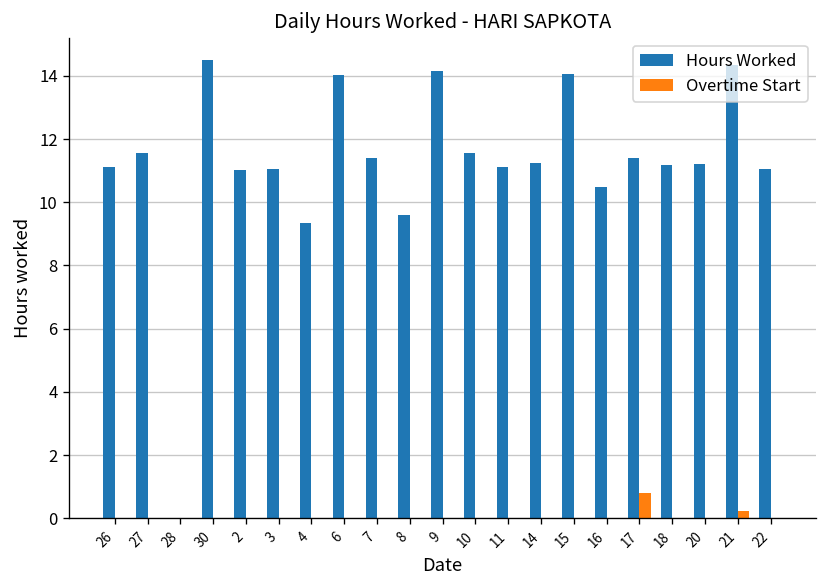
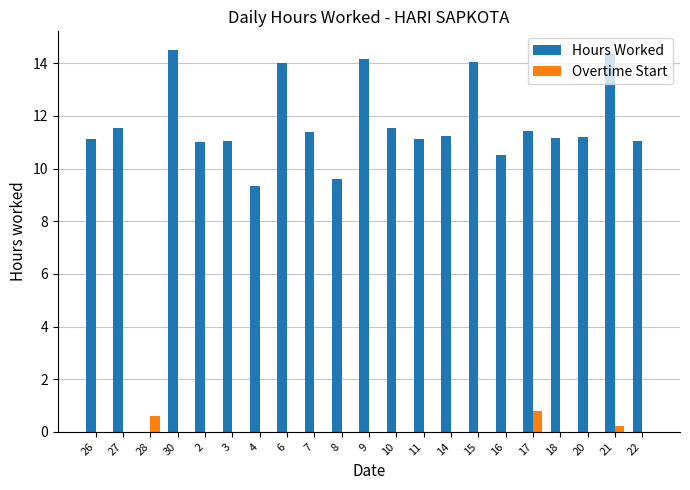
Overtime Start, 28: 0.0 -> 0.6
